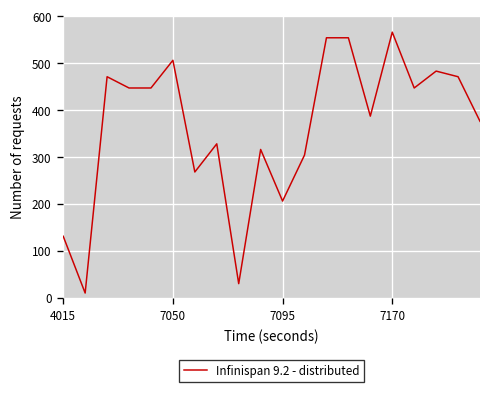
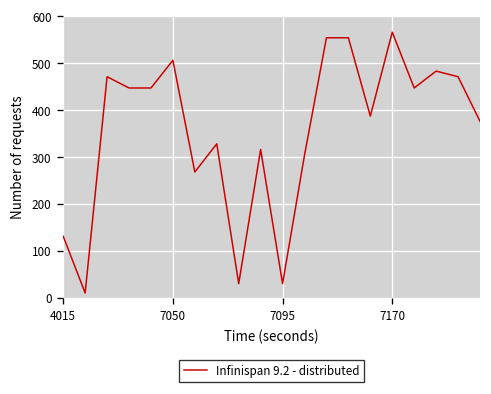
7095: 210 -> 30
